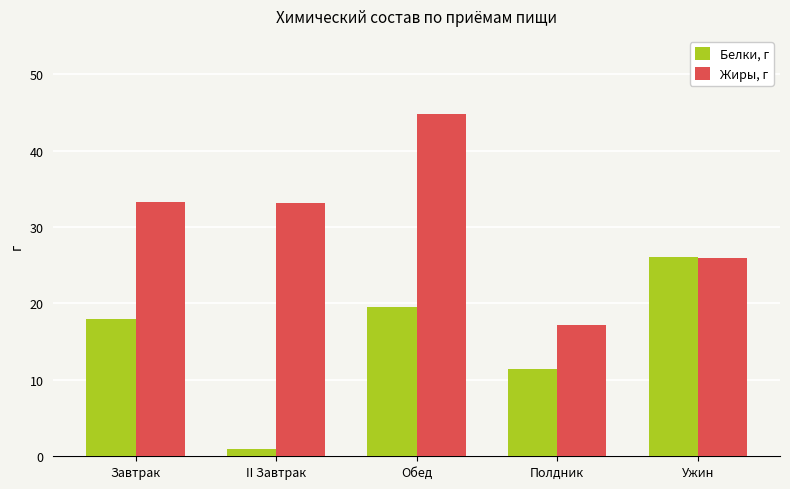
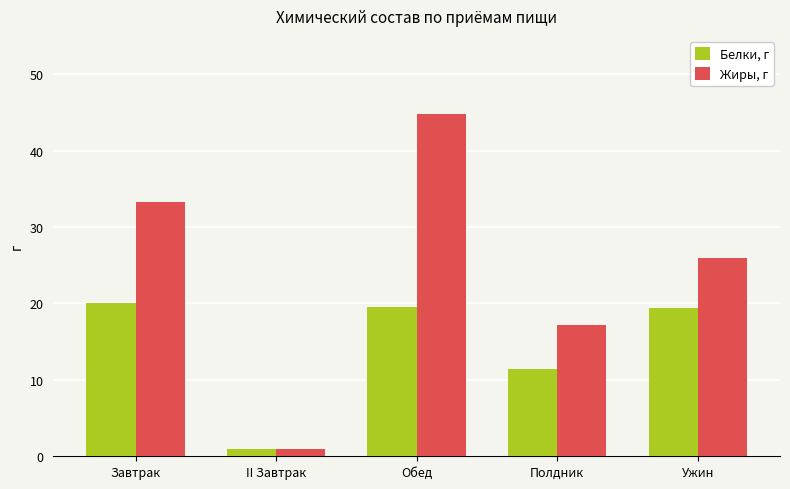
Белки, г, Завтрак: 18 -> 20
Жиры, г, II Завтрак: 33 -> 1
Белки, г, Ужин: 26 -> 19
